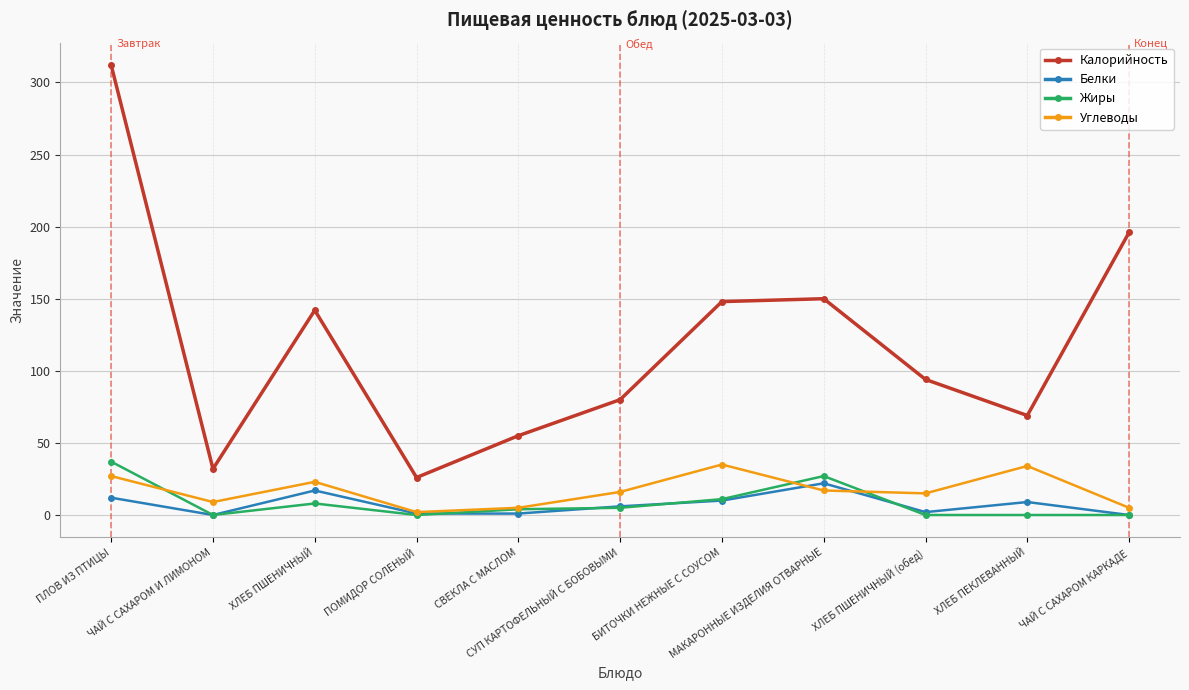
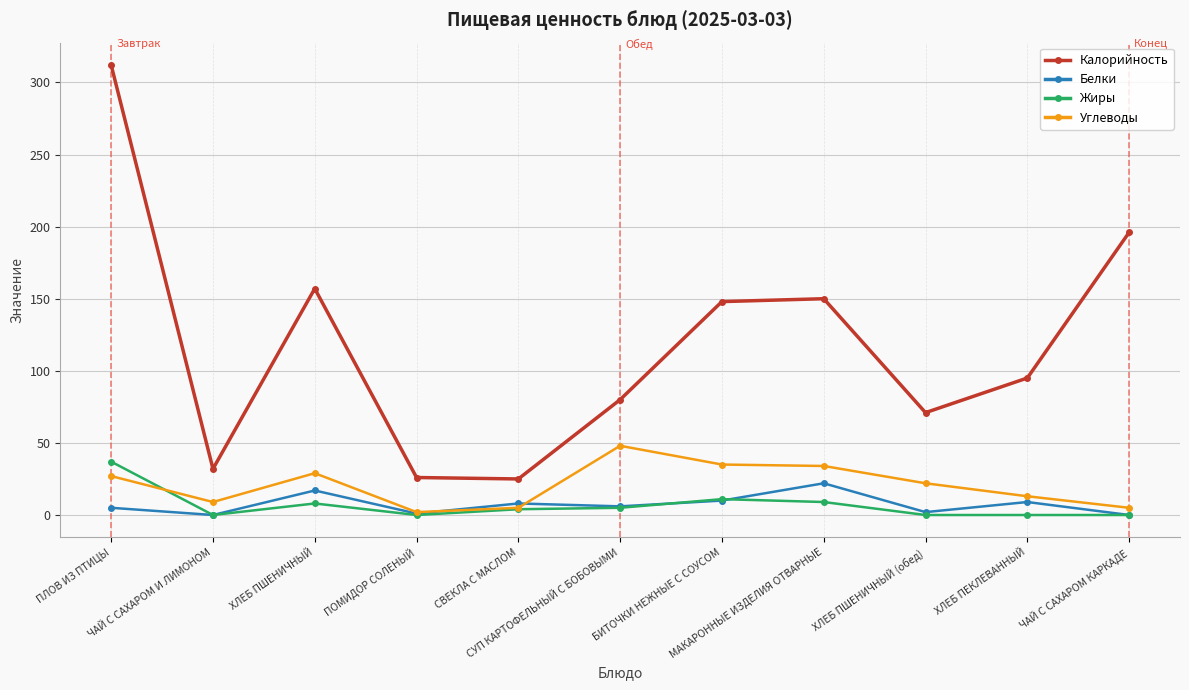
Белки, ПЛОВ ИЗ ПТИЦЫ: 12 -> 5
Калорийность, ХЛЕБ ПШЕНИЧНЫЙ: 142 -> 157
Углеводы, ХЛЕБ ПШЕНИЧНЫЙ: 23 -> 29
Калорийность, СВЕКЛА С МАСЛОМ: 55 -> 25
Белки, СВЕКЛА С МАСЛОМ: 1 -> 8
Углеводы, СУП КАРТОФЕЛЬНЫЙ С БОБОВЫМИ: 16 -> 48
Жиры, МАКАРОННЫЕ ИЗДЕЛИЯ ОТВАРНЫЕ: 27 -> 9
Углеводы, МАКАРОННЫЕ ИЗДЕЛИЯ ОТВАРНЫЕ: 17 -> 34
Калорийность, ХЛЕБ ПШЕНИЧНЫЙ (обед): 94 -> 71
Углеводы, ХЛЕБ ПШЕНИЧНЫЙ (обед): 15 -> 22
Калорийность, ХЛЕБ ПЕКЛЕВАННЫЙ: 69 -> 95
Углеводы, ХЛЕБ ПЕКЛЕВАННЫЙ: 34 -> 13
